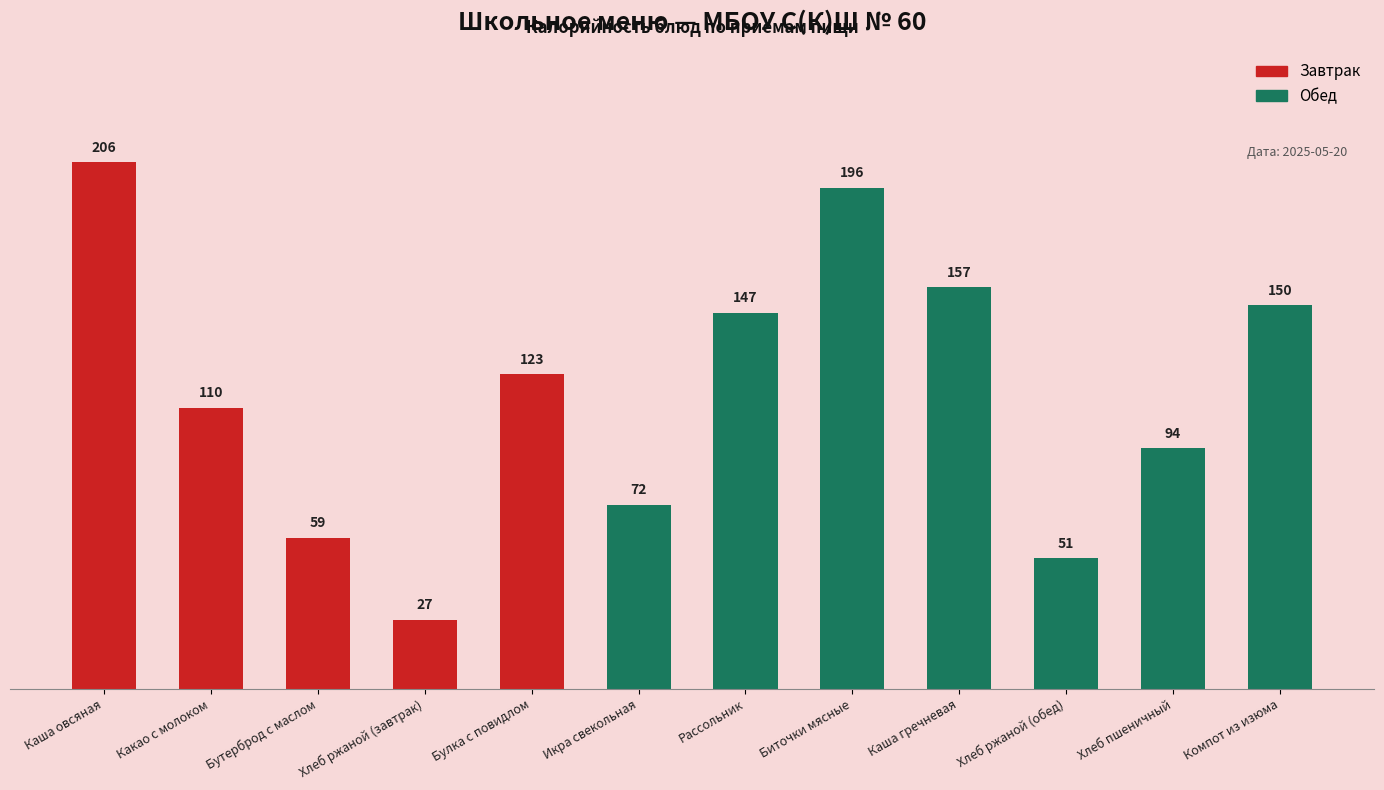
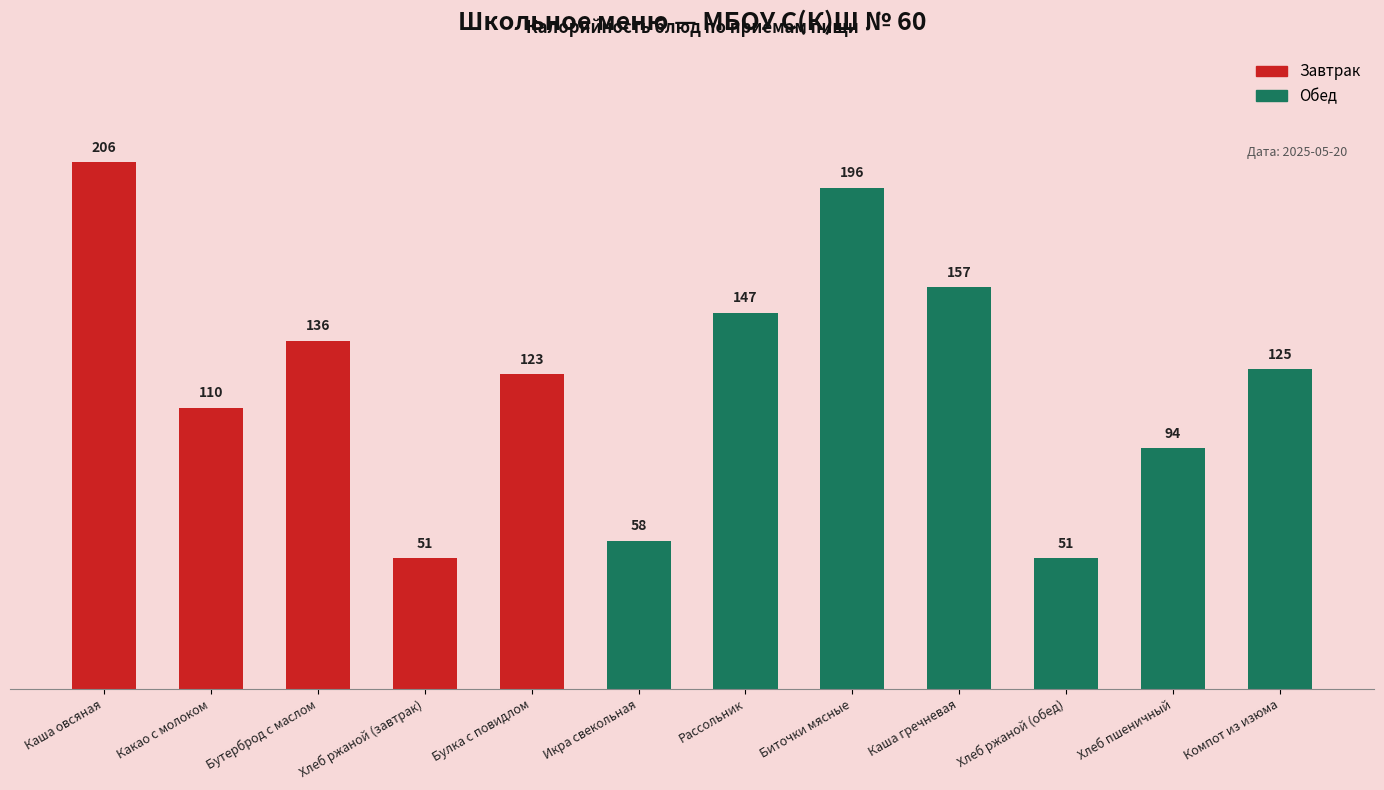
Завтрак, Бутерброд с маслом: 59 -> 136
Завтрак, Хлеб ржаной (завтрак): 27 -> 51
Обед, Икра свекольная: 72 -> 58
Обед, Компот из изюма: 150 -> 125
